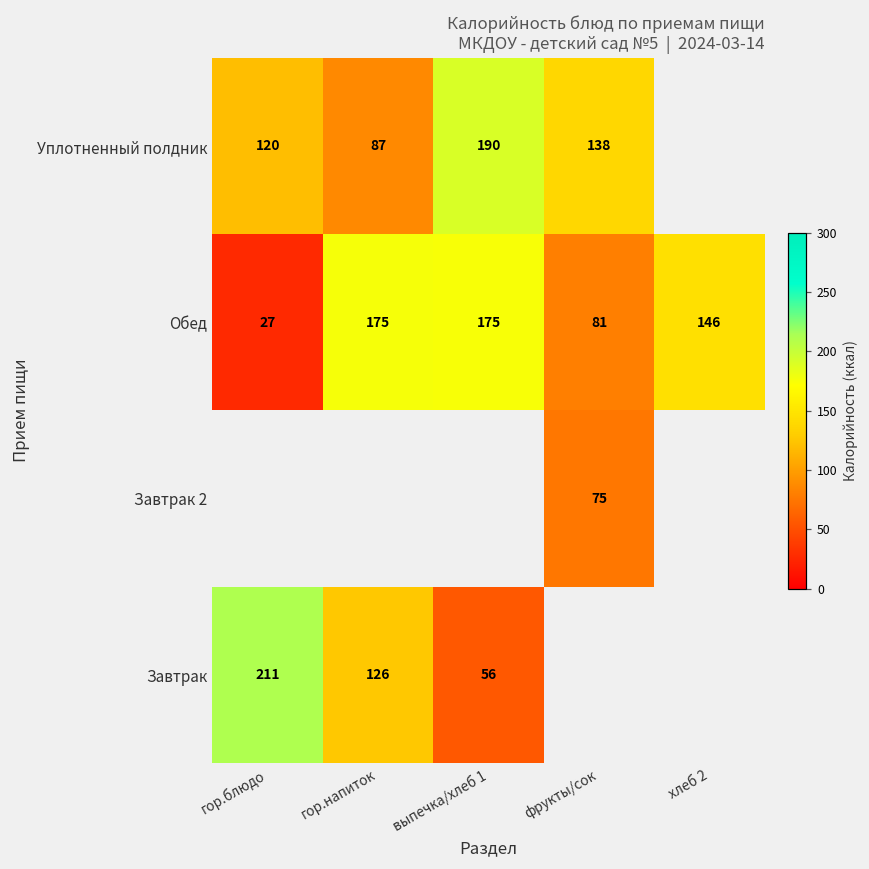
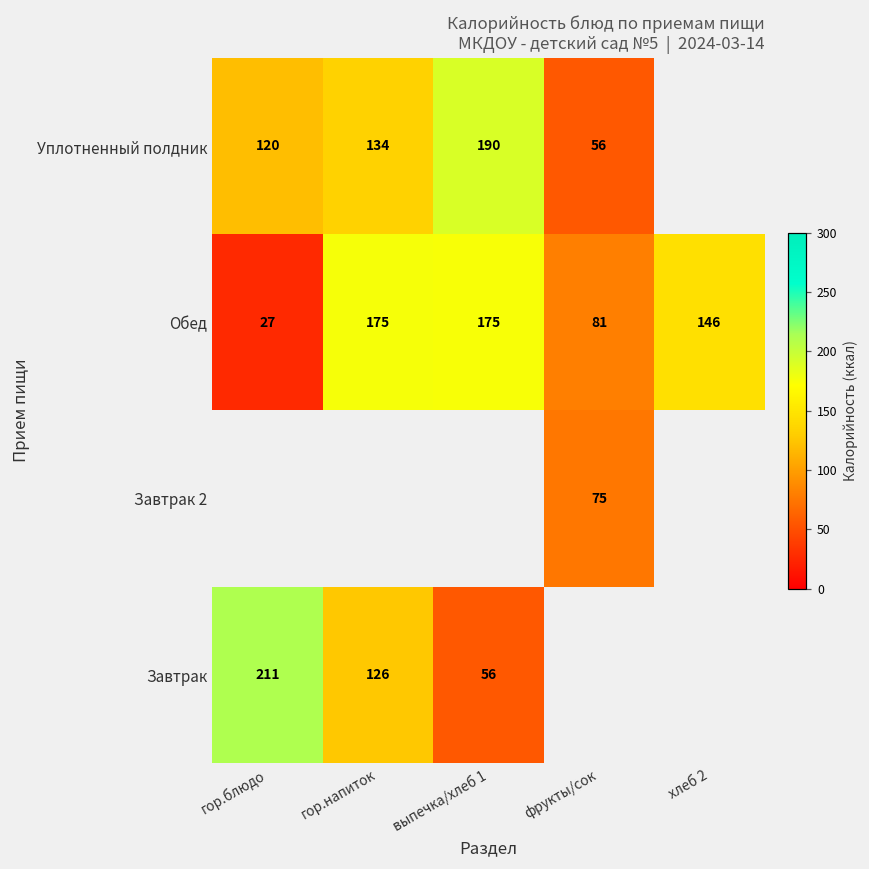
Уплотненный полдник, гор.напиток: 87 -> 134
Уплотненный полдник, фрукты/сок: 138 -> 56
